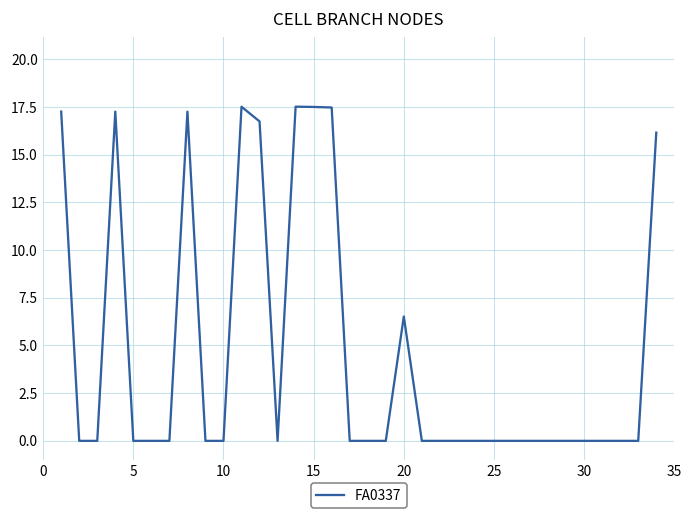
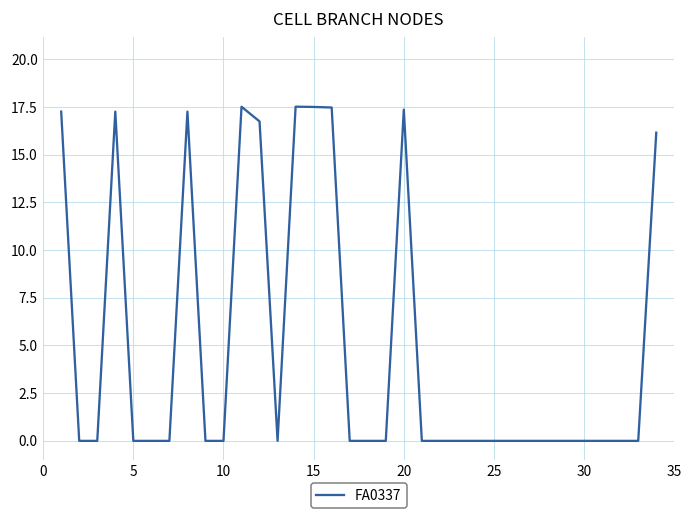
20: 6.5 -> 17.4
